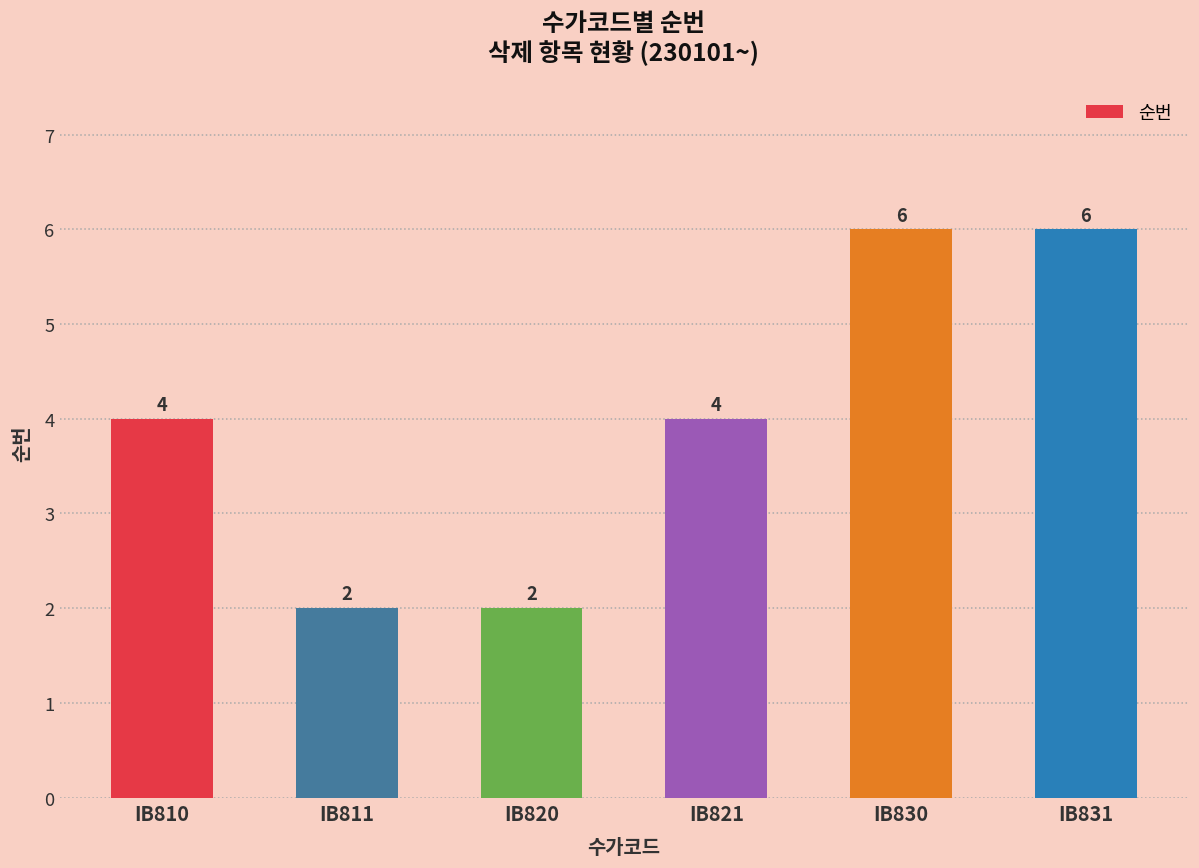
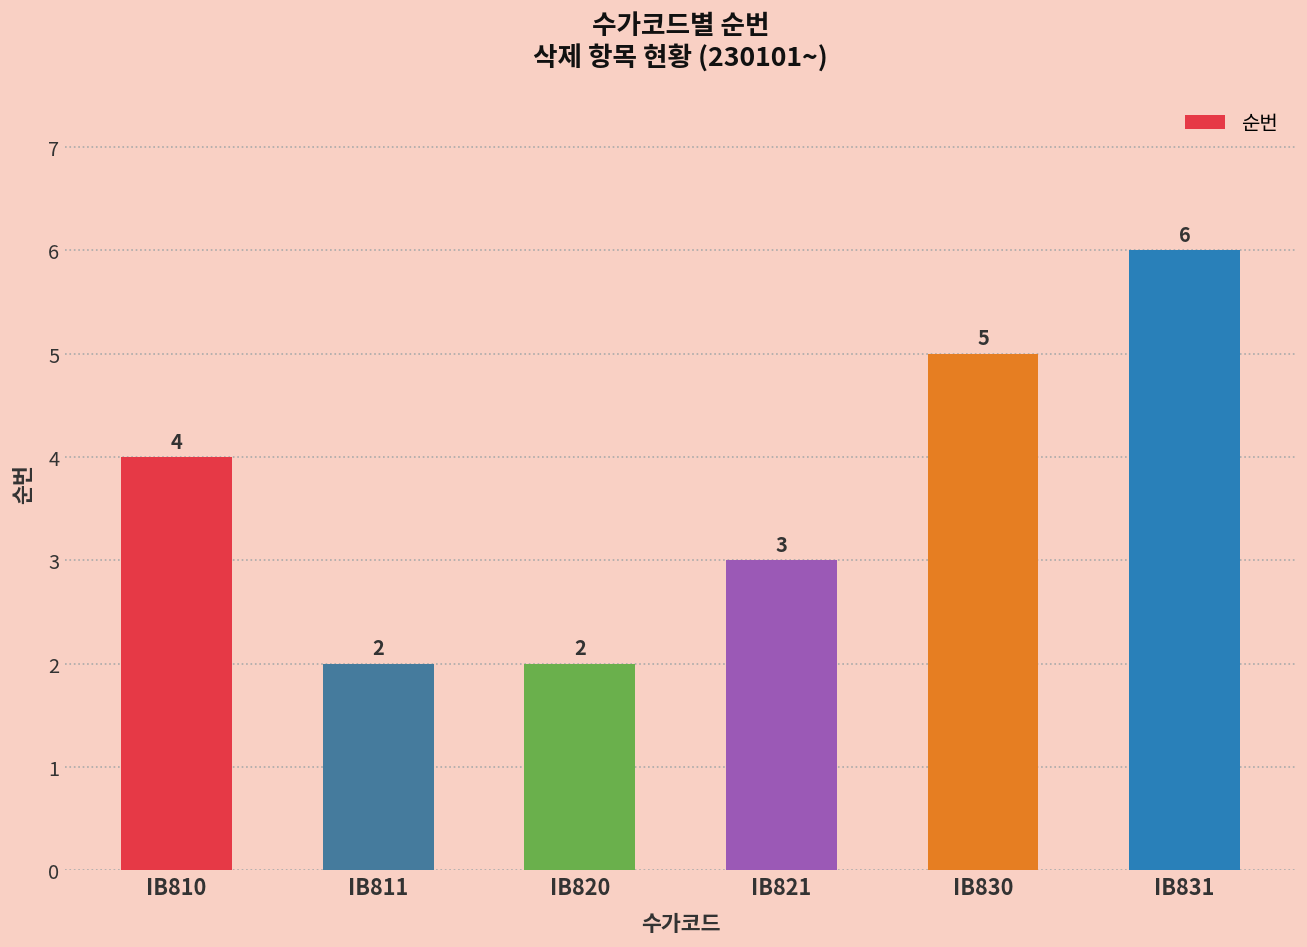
IB821: 4 -> 3
IB830: 6 -> 5
